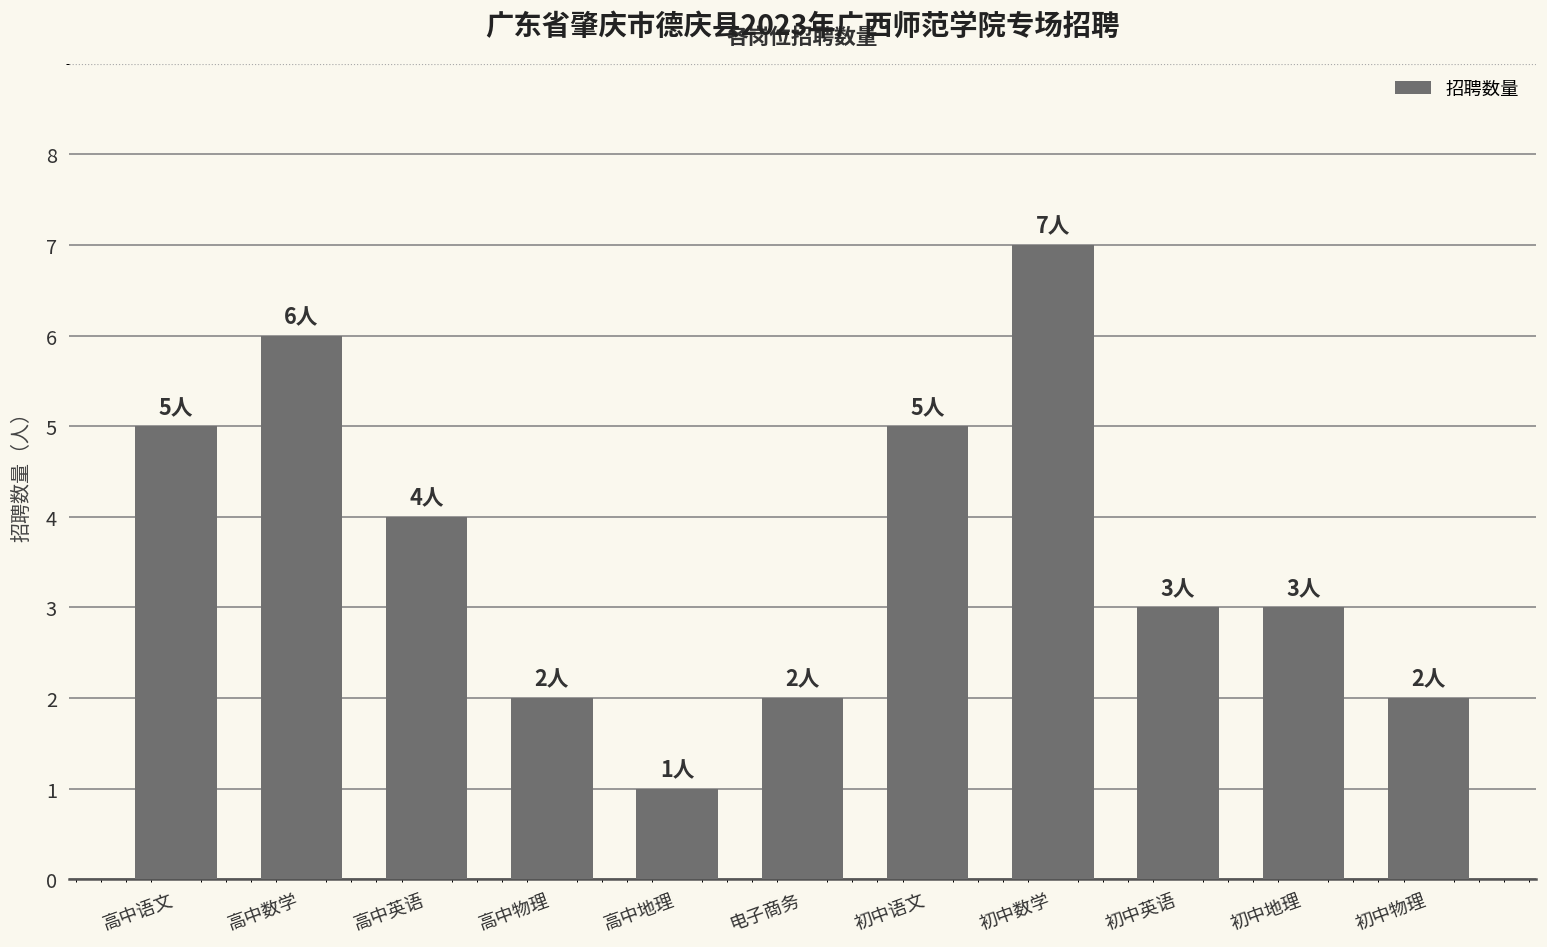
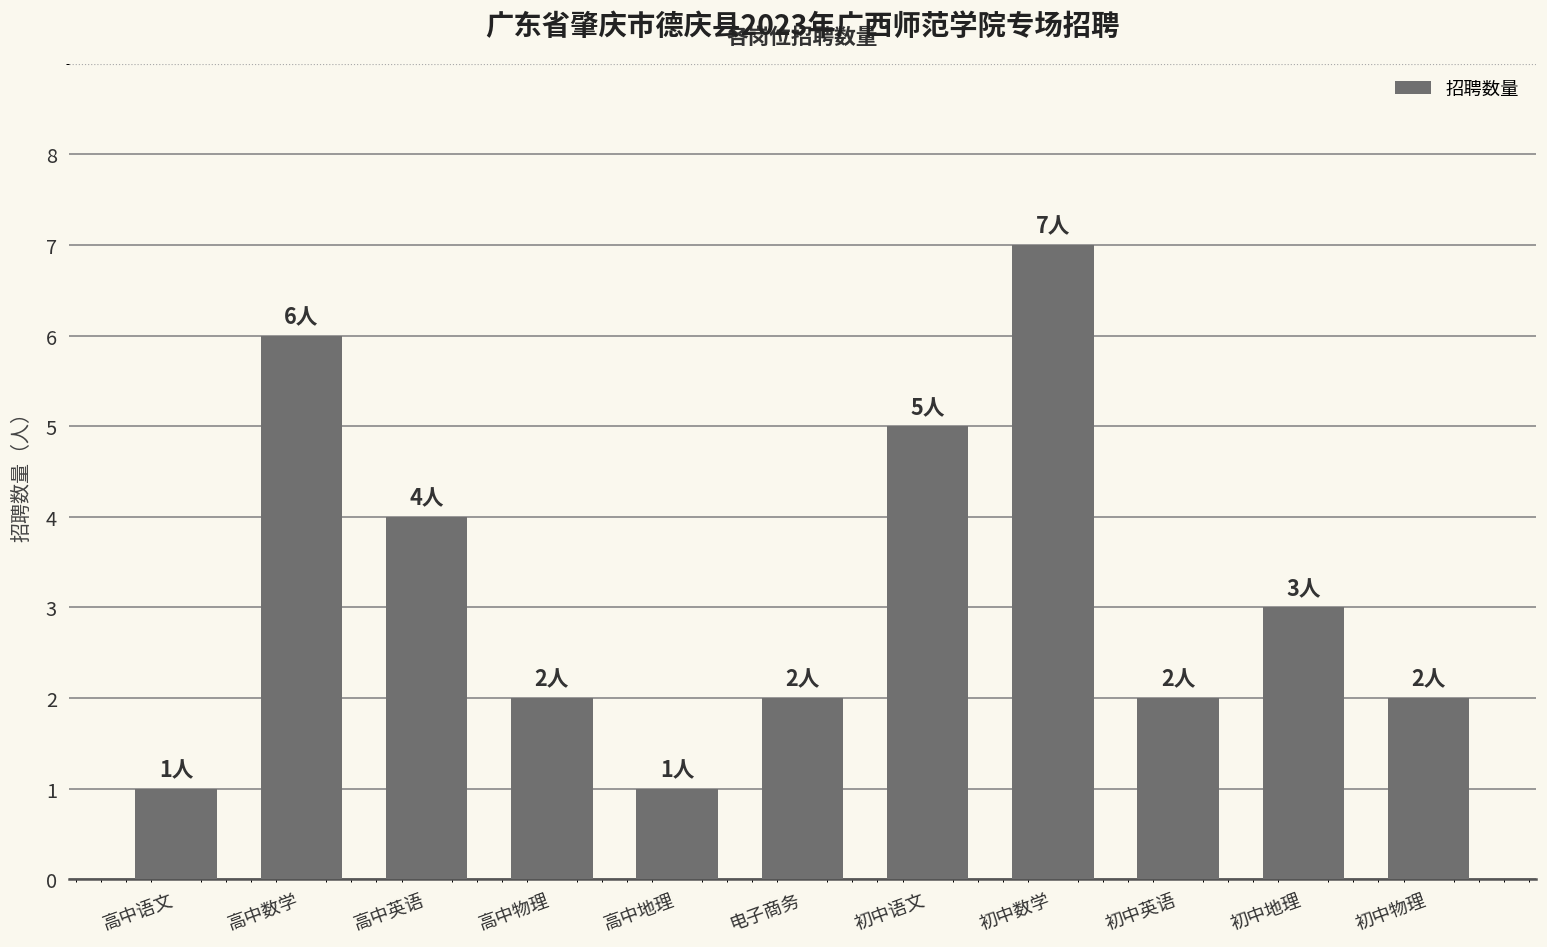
高中语文: 5人 -> 1人
初中英语: 3人 -> 2人
